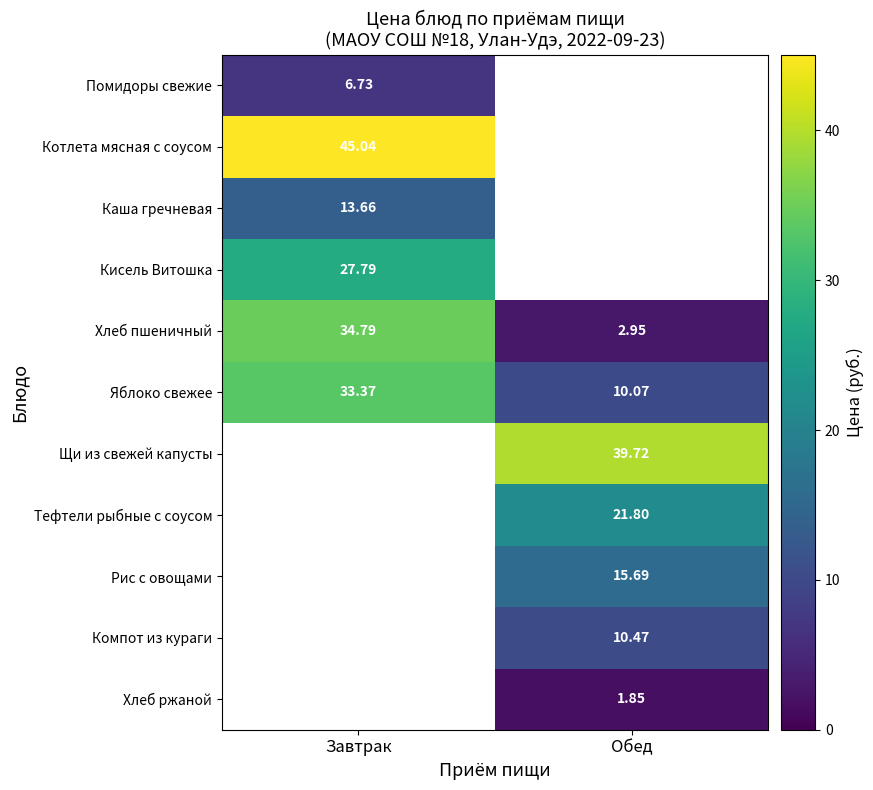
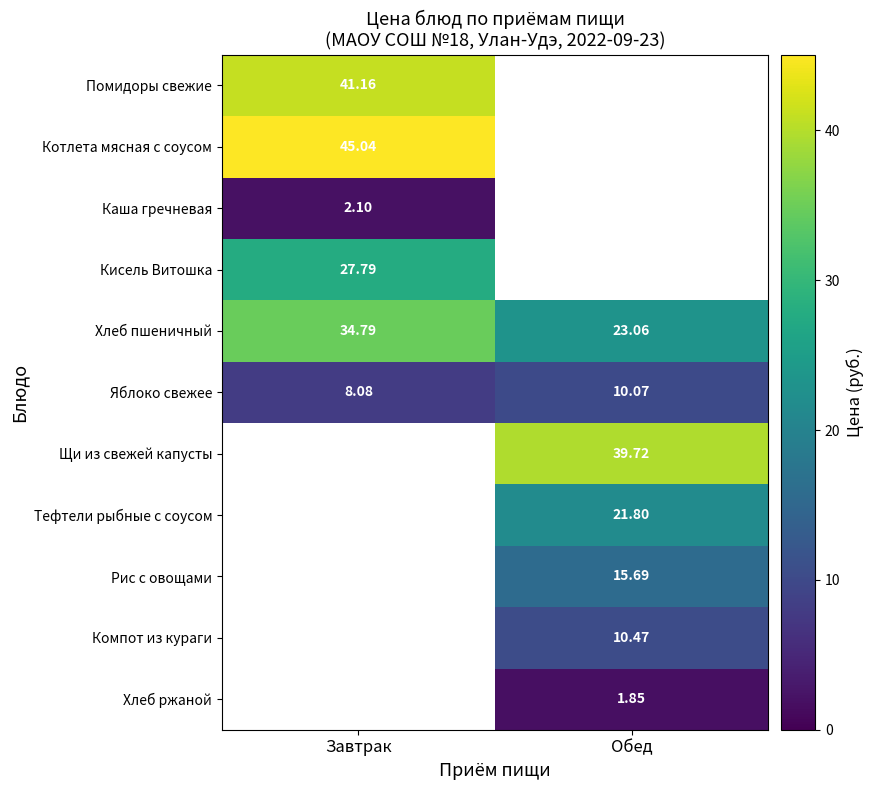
Помидоры свежие, Завтрак: 6.73 -> 41.16
Каша гречневая, Завтрак: 13.66 -> 2.10
Хлеб пшеничный, Обед: 2.95 -> 23.06
Яблоко свежее, Завтрак: 33.37 -> 8.08
